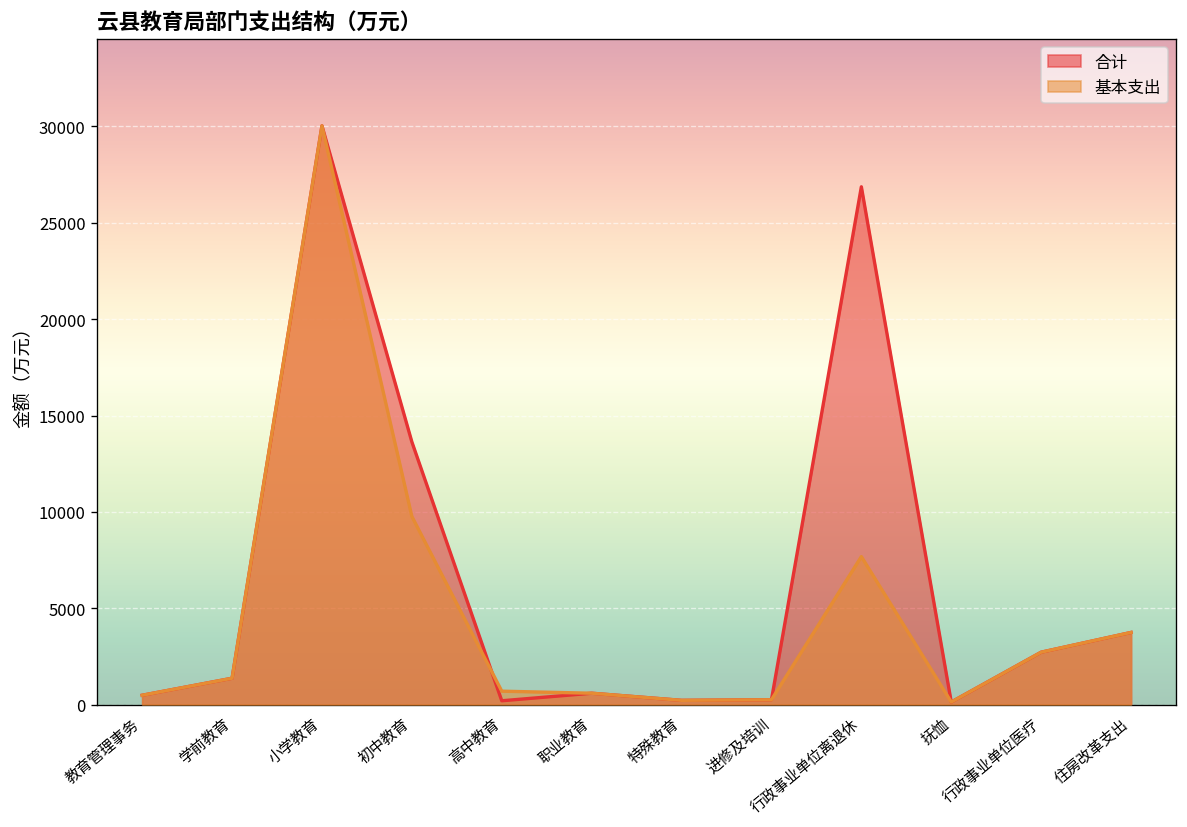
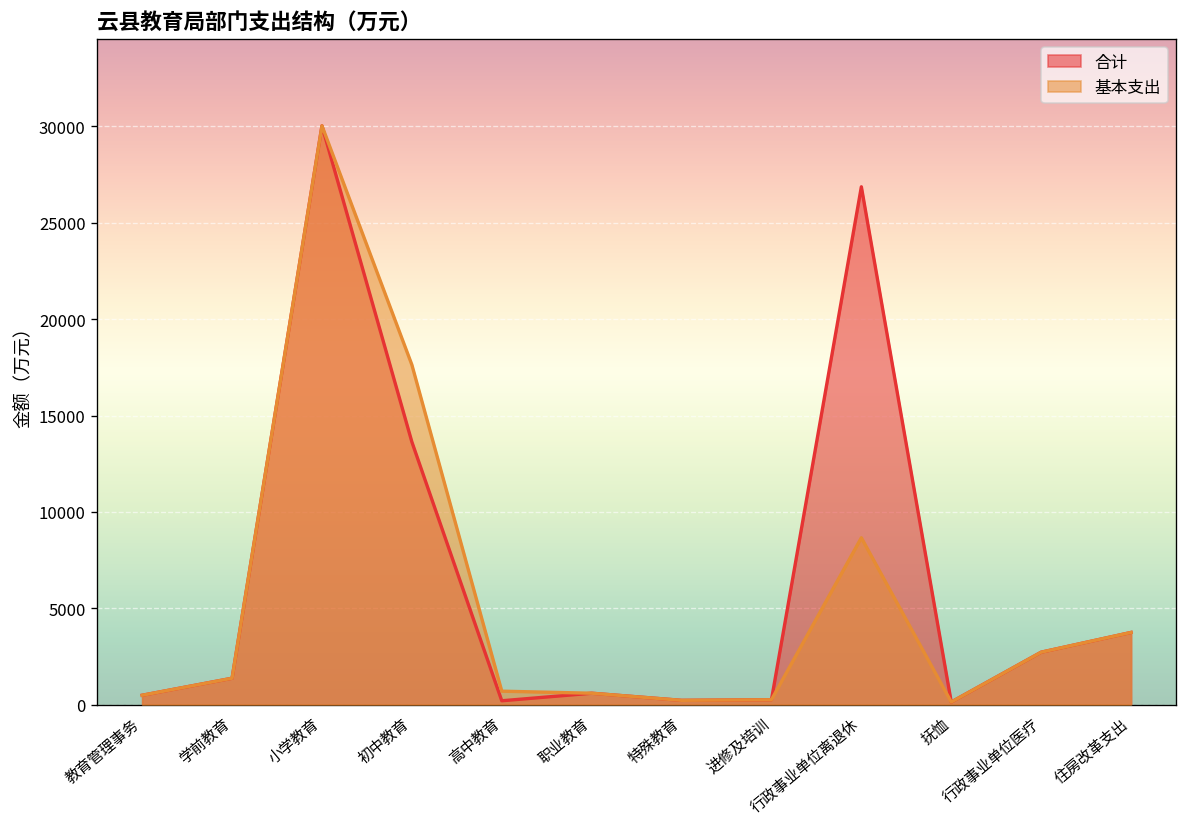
基本支出, 初中教育: 9800 -> 17600
基本支出, 行政事业单位离退休: 7700 -> 8700
